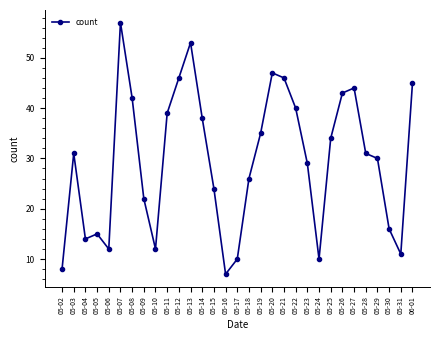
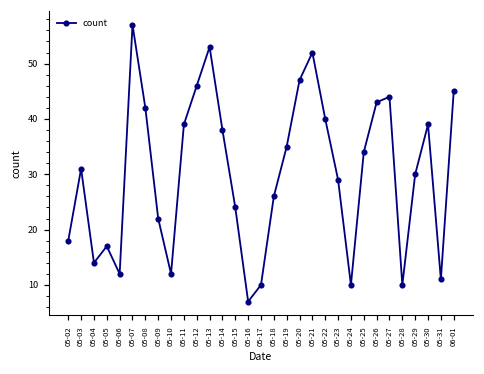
05-02: 8 -> 18
05-05: 15 -> 17
05-21: 46 -> 52
05-28: 31 -> 10
05-30: 16 -> 39
